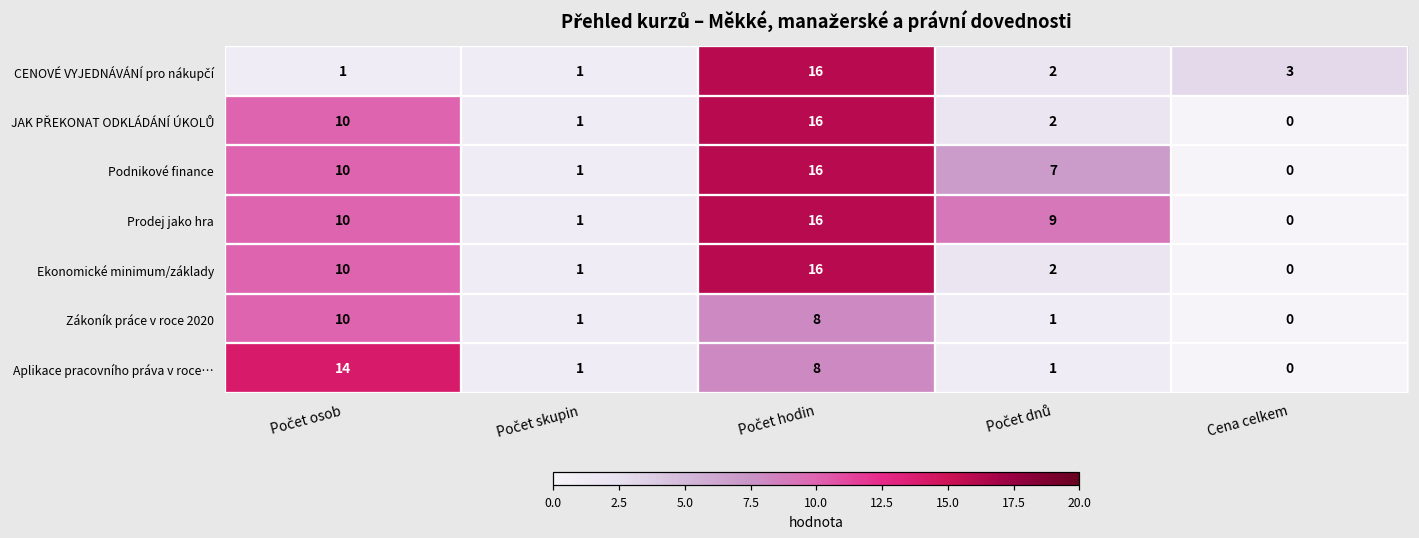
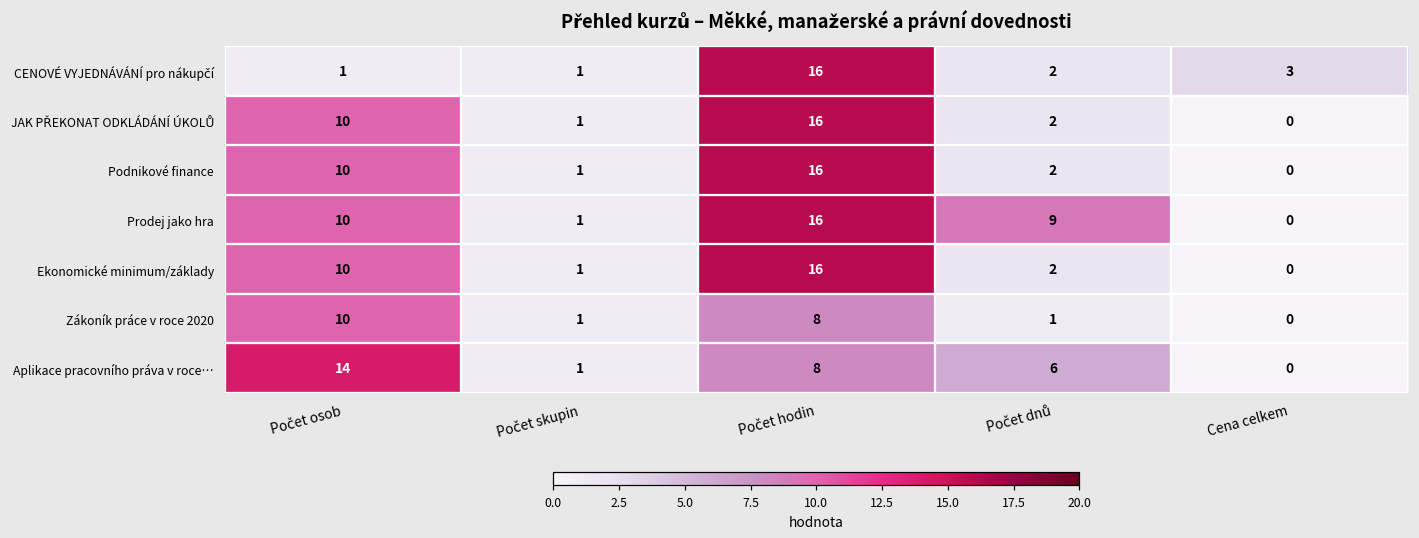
Podnikové finance, Počet dnů: 7 -> 2
Aplikace pracovního práva v roce…, Počet dnů: 1 -> 6
